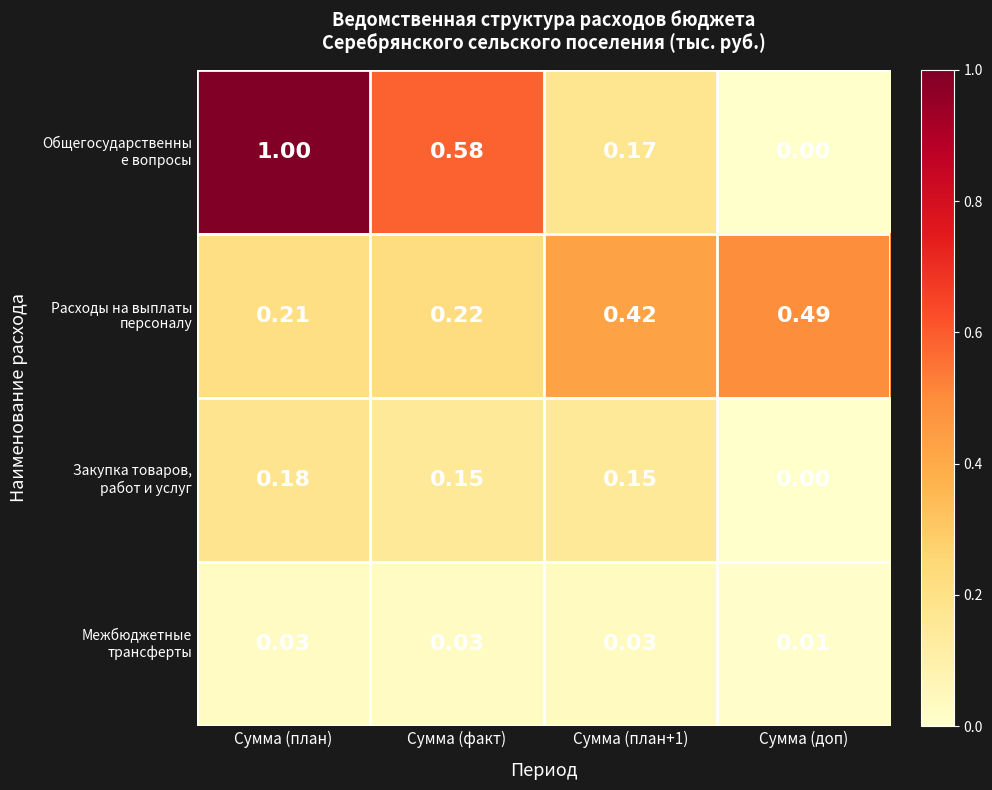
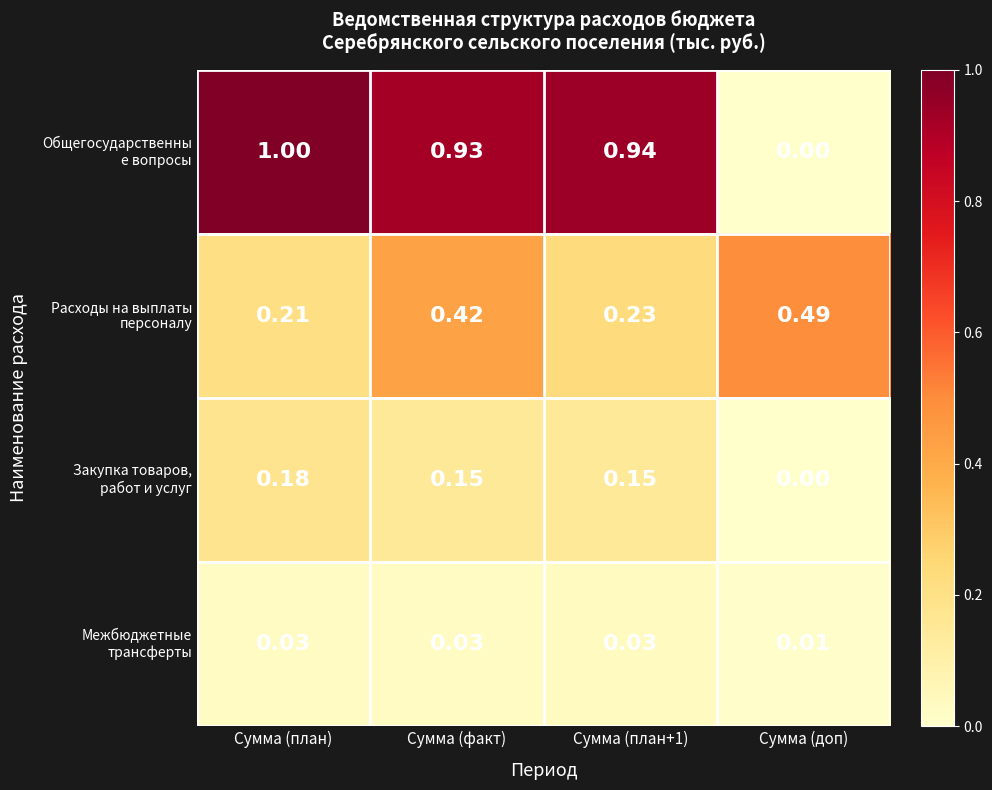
Общегосударственны е вопросы, Сумма (факт): 0.58 -> 0.93
Общегосударственны е вопросы, Сумма (план+1): 0.17 -> 0.94
Расходы на выплаты персоналу, Сумма (факт): 0.22 -> 0.42
Расходы на выплаты персоналу, Сумма (план+1): 0.42 -> 0.23
